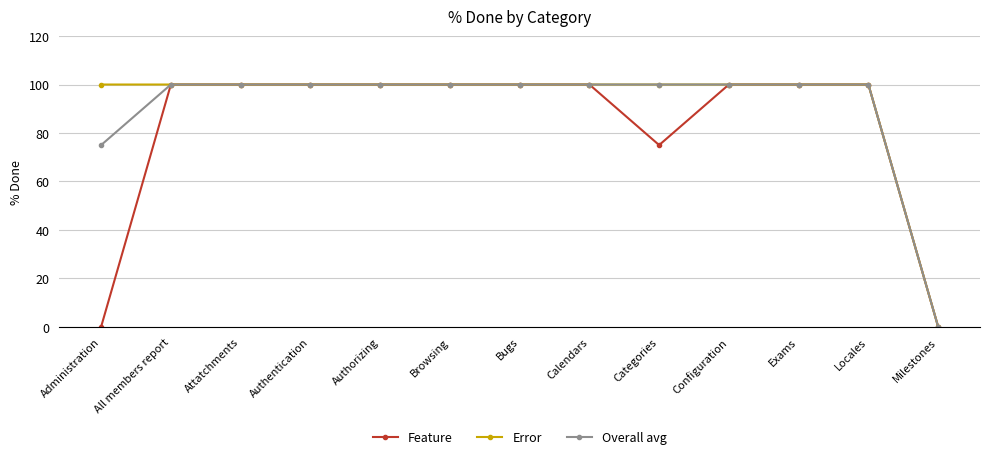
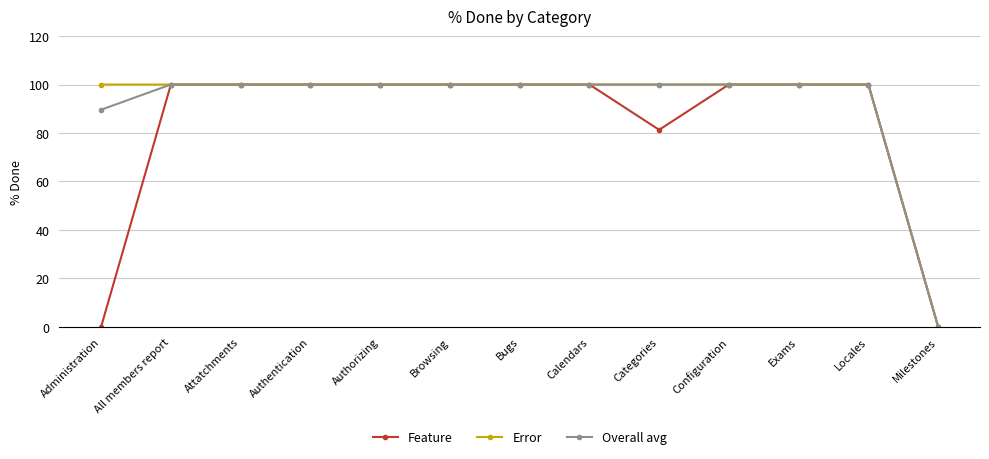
Overall avg, Administration: 75 -> 90
Feature, Categories: 75 -> 81
